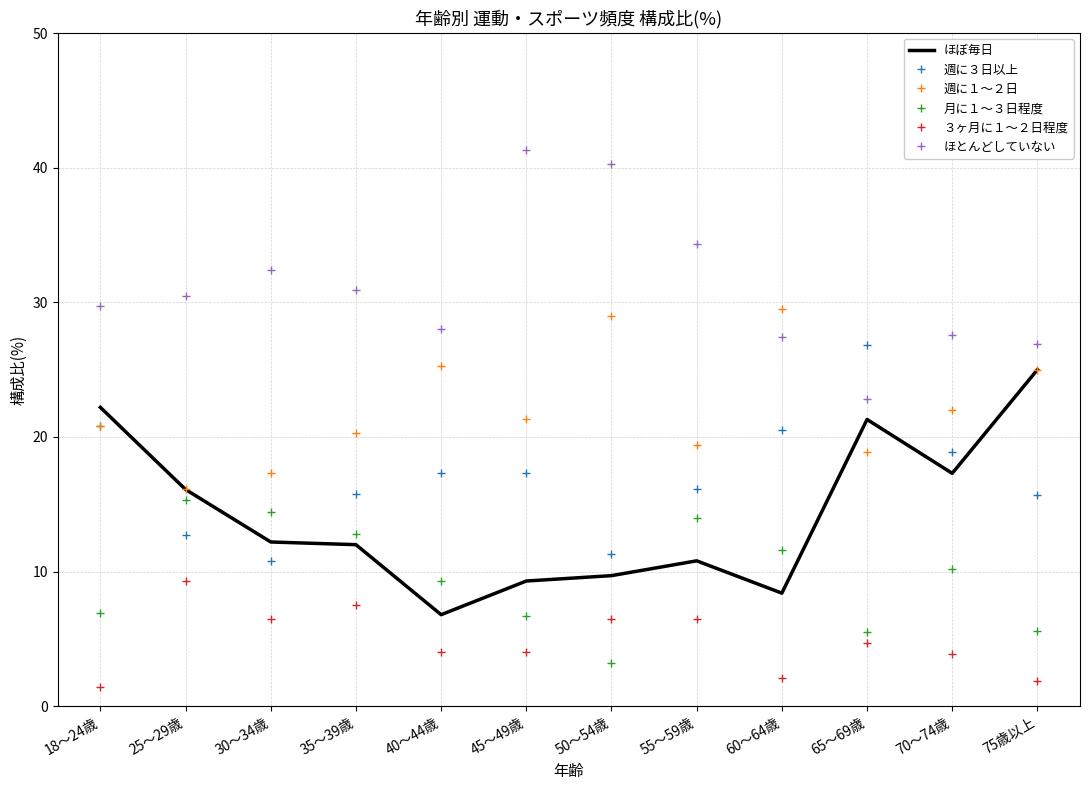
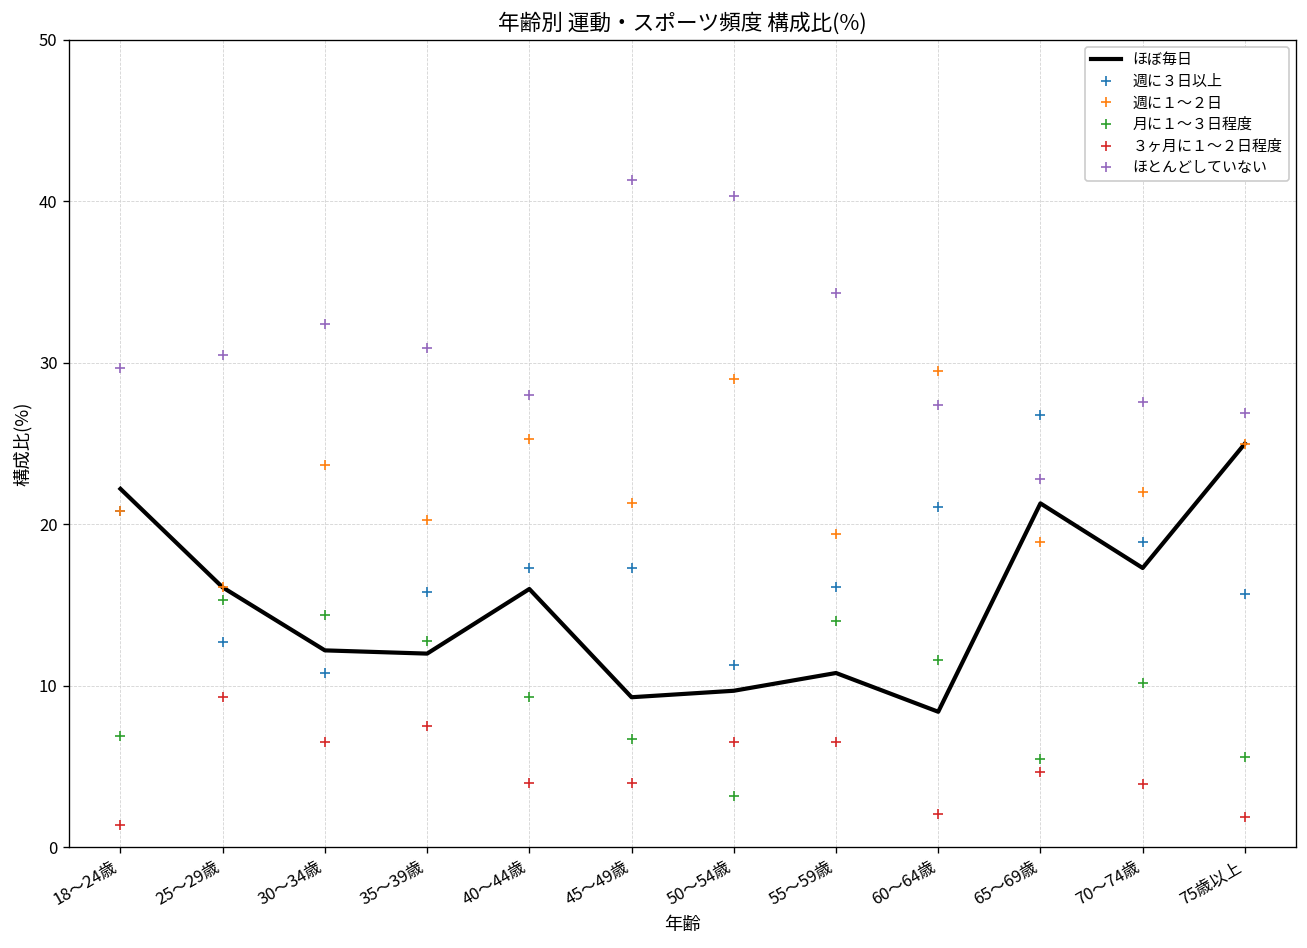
週に１～２日, 30～34歳: 17.3 -> 23.7
ほぼ毎日, 40～44歳: 6.8 -> 16.0
週に３日以上, 60～64歳: 20.5 -> 21.1
